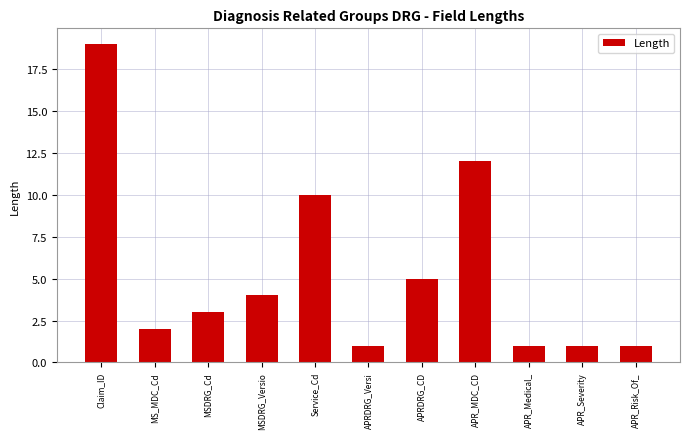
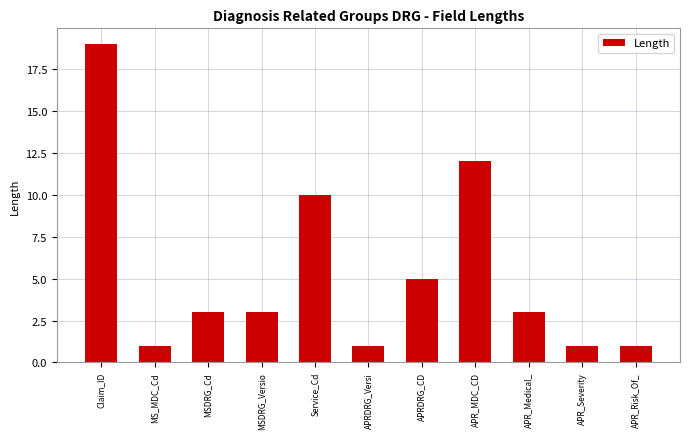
MS_MDC_Cd: 2 -> 1
MSDRG_Versio: 4 -> 3
APR_Medical_: 1 -> 3
